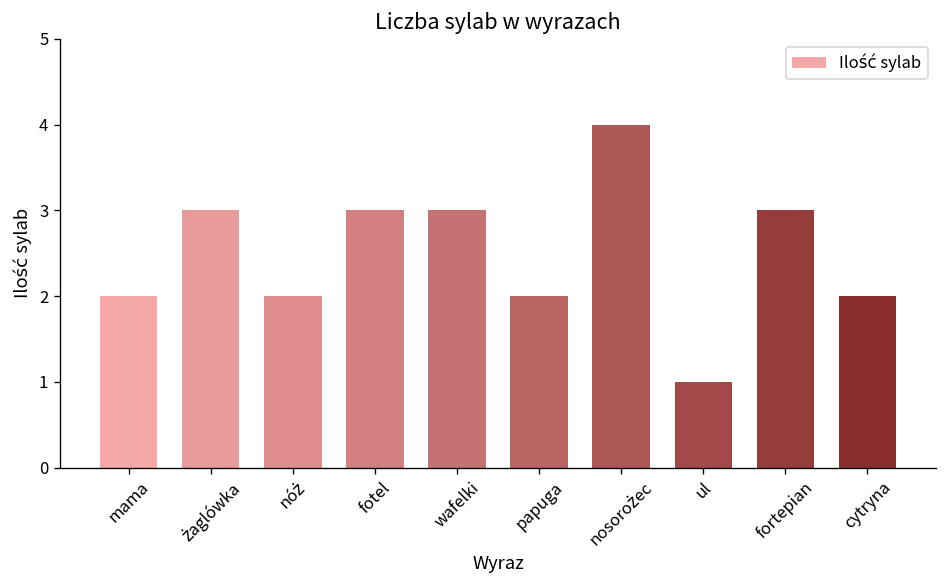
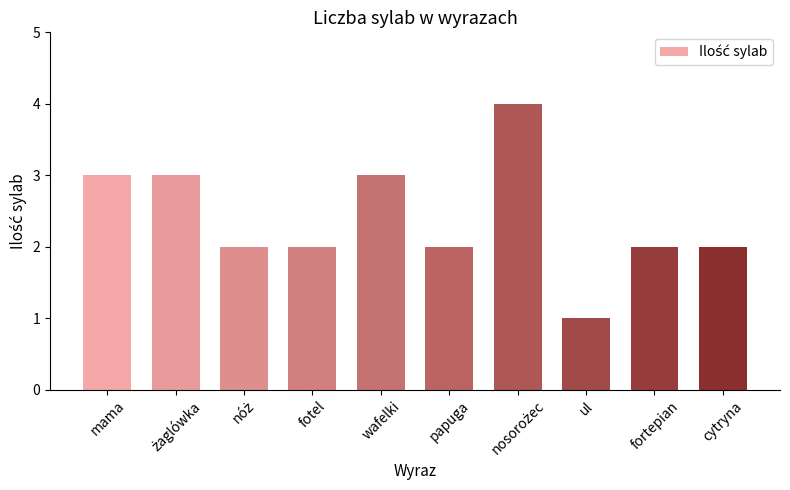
mama: 2 -> 3
fotel: 3 -> 2
fortepian: 3 -> 2
